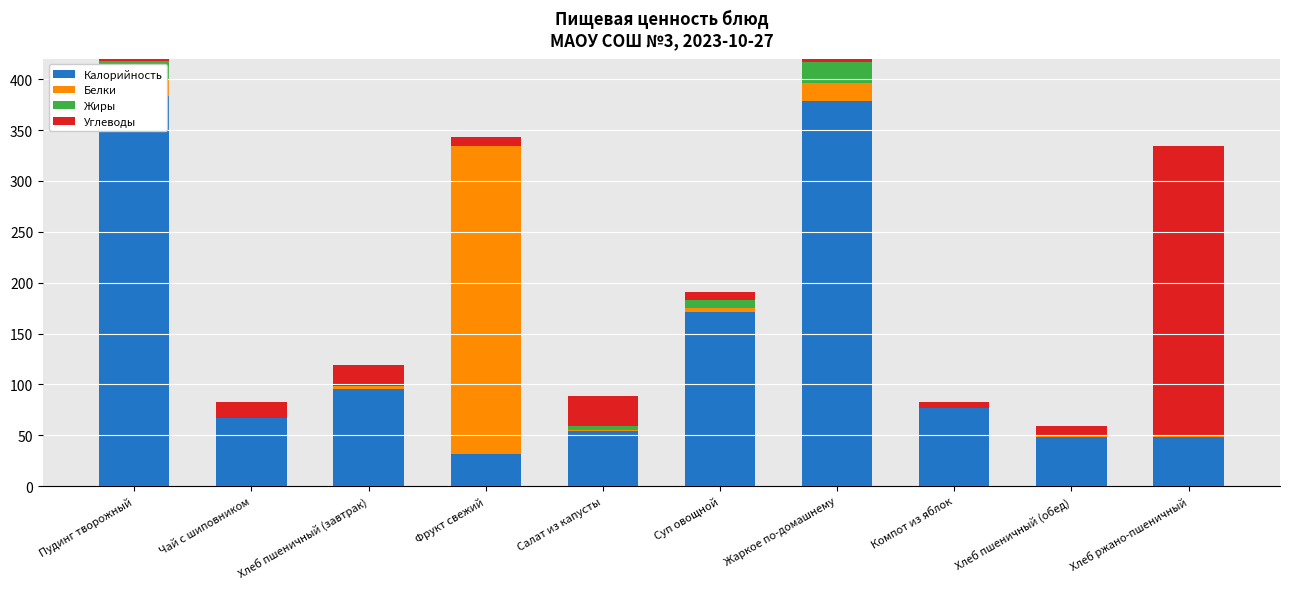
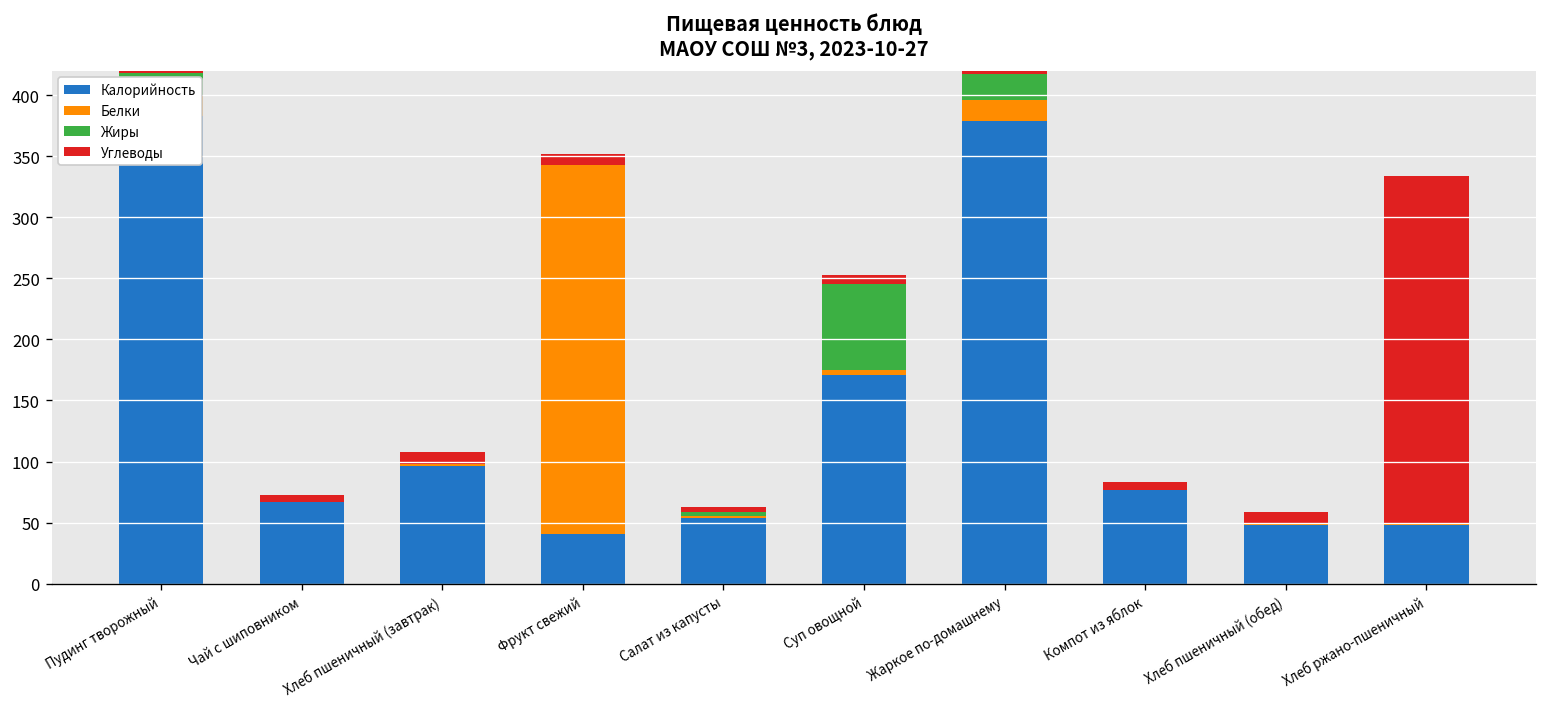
Углеводы, Чай с шиповником: 16 -> 6
Углеводы, Хлеб пшеничный (завтрак): 21 -> 10
Калорийность, Фрукт свежий: 32 -> 41
Углеводы, Салат из капусты: 30 -> 4
Жиры, Суп овощной: 8 -> 70
